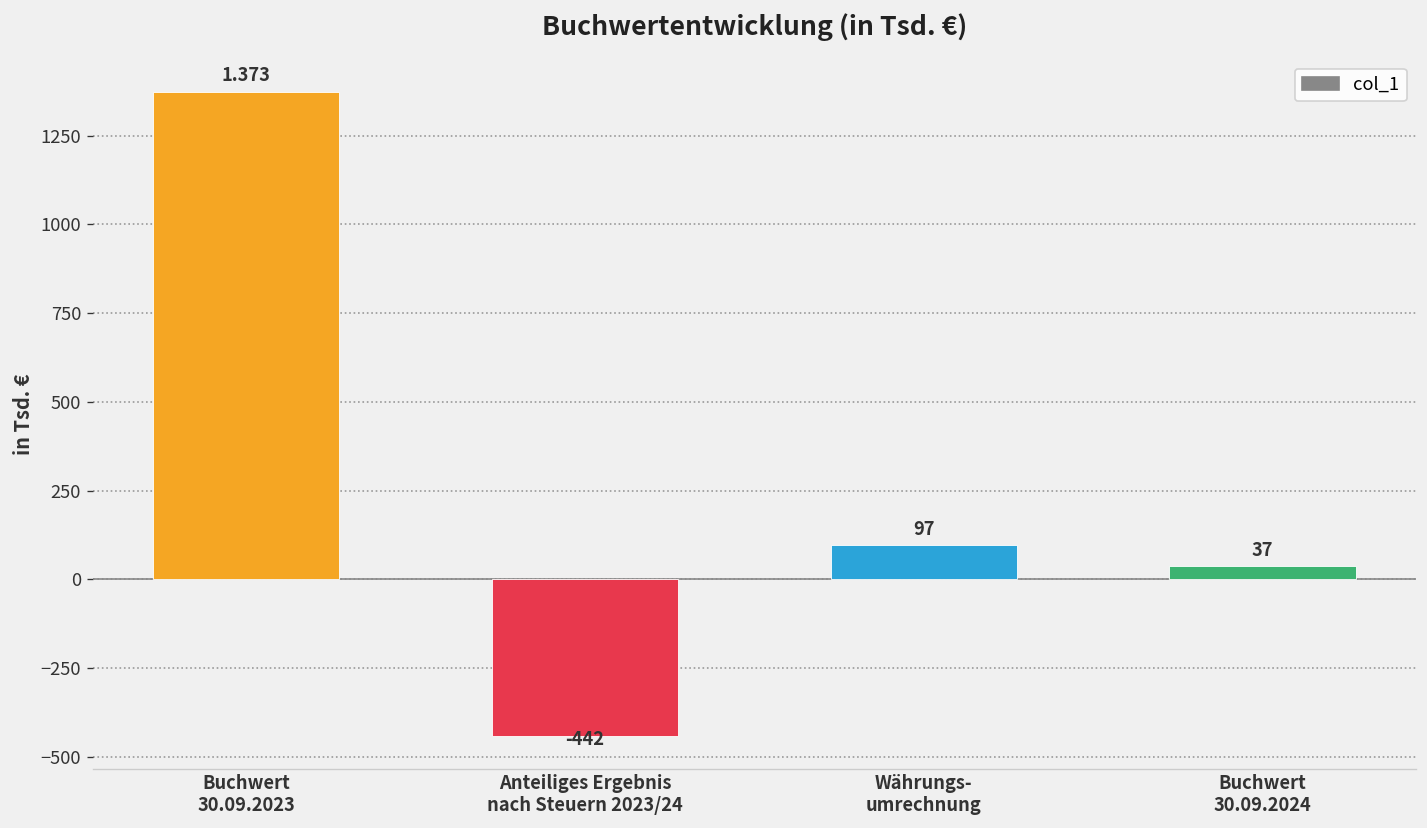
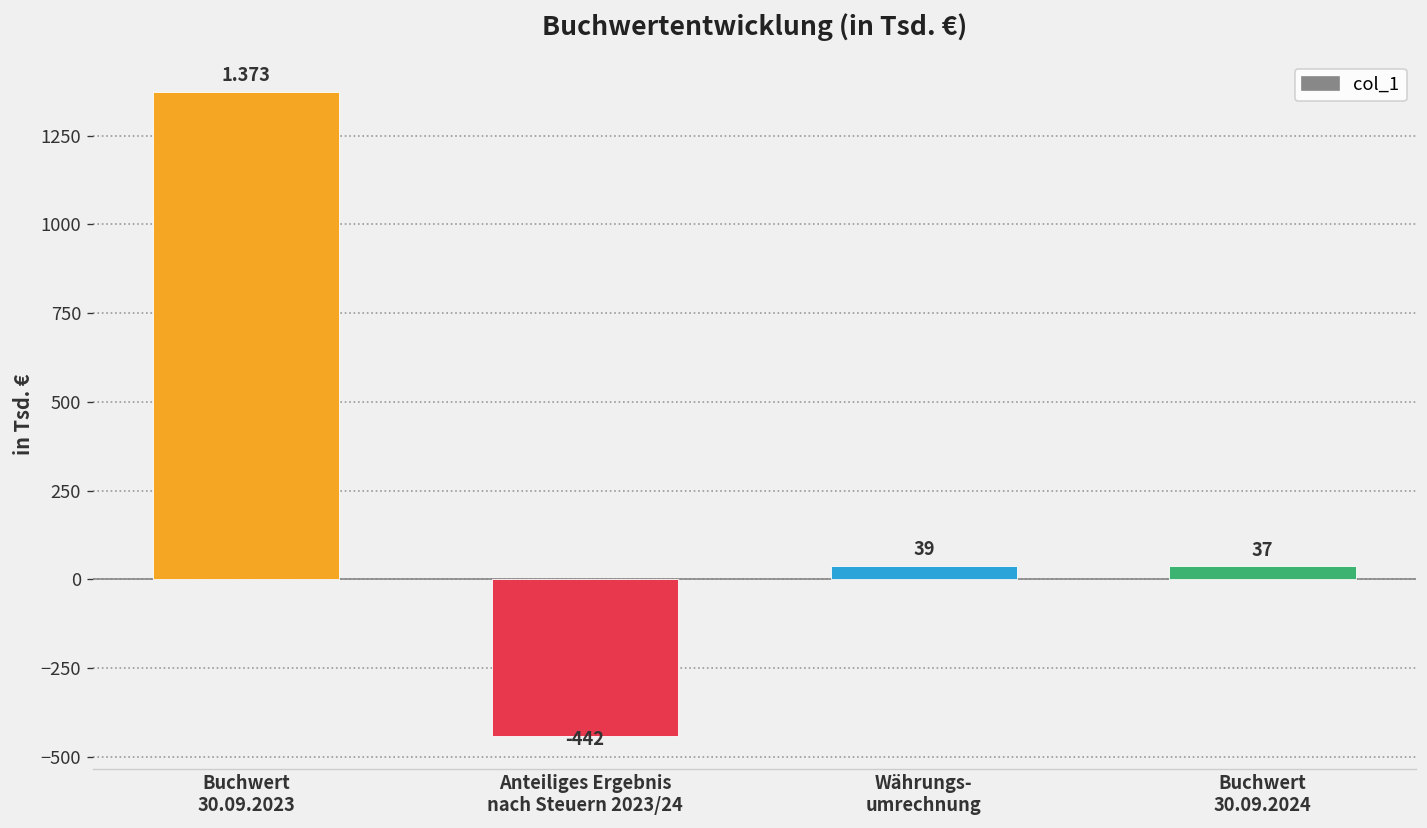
Währungs- umrechnung: 97 -> 39
